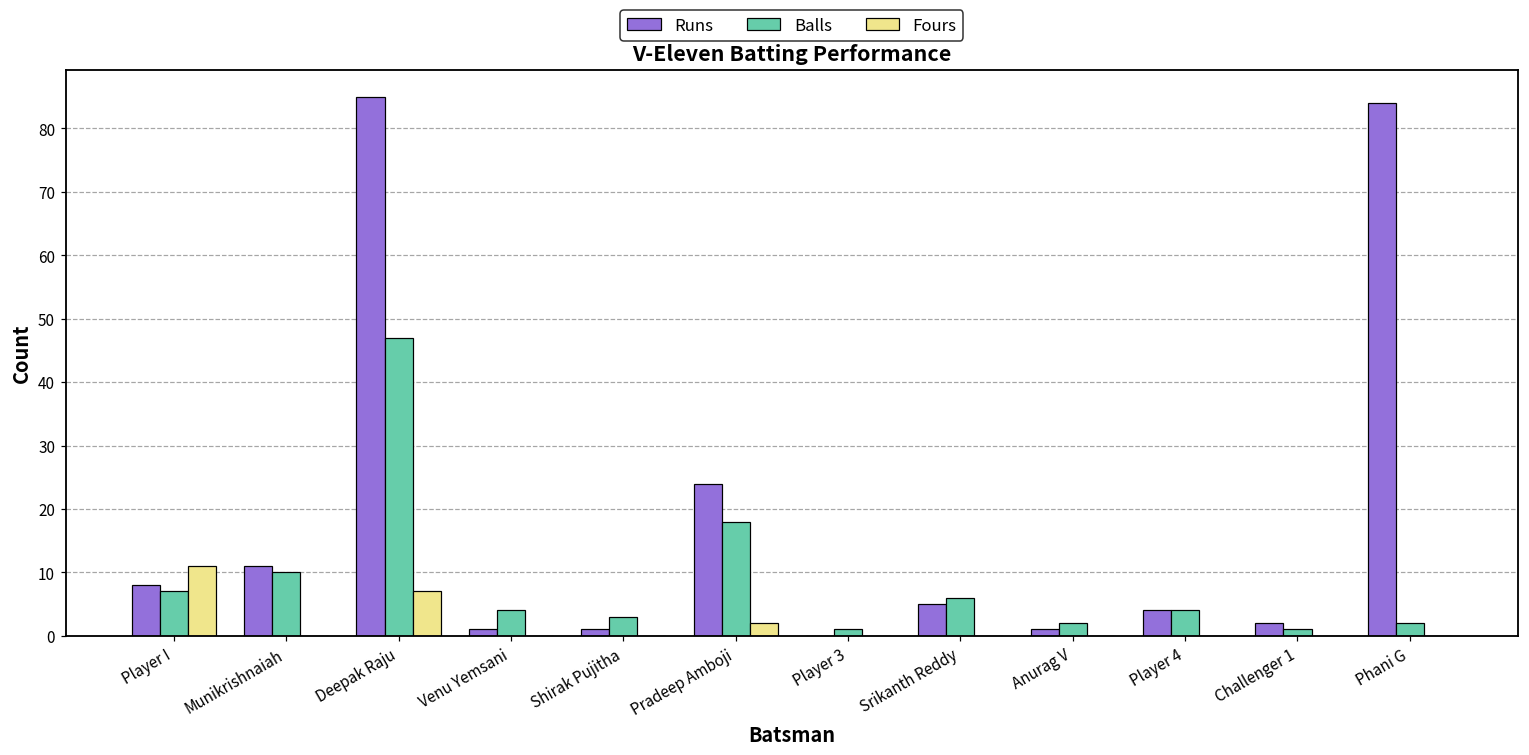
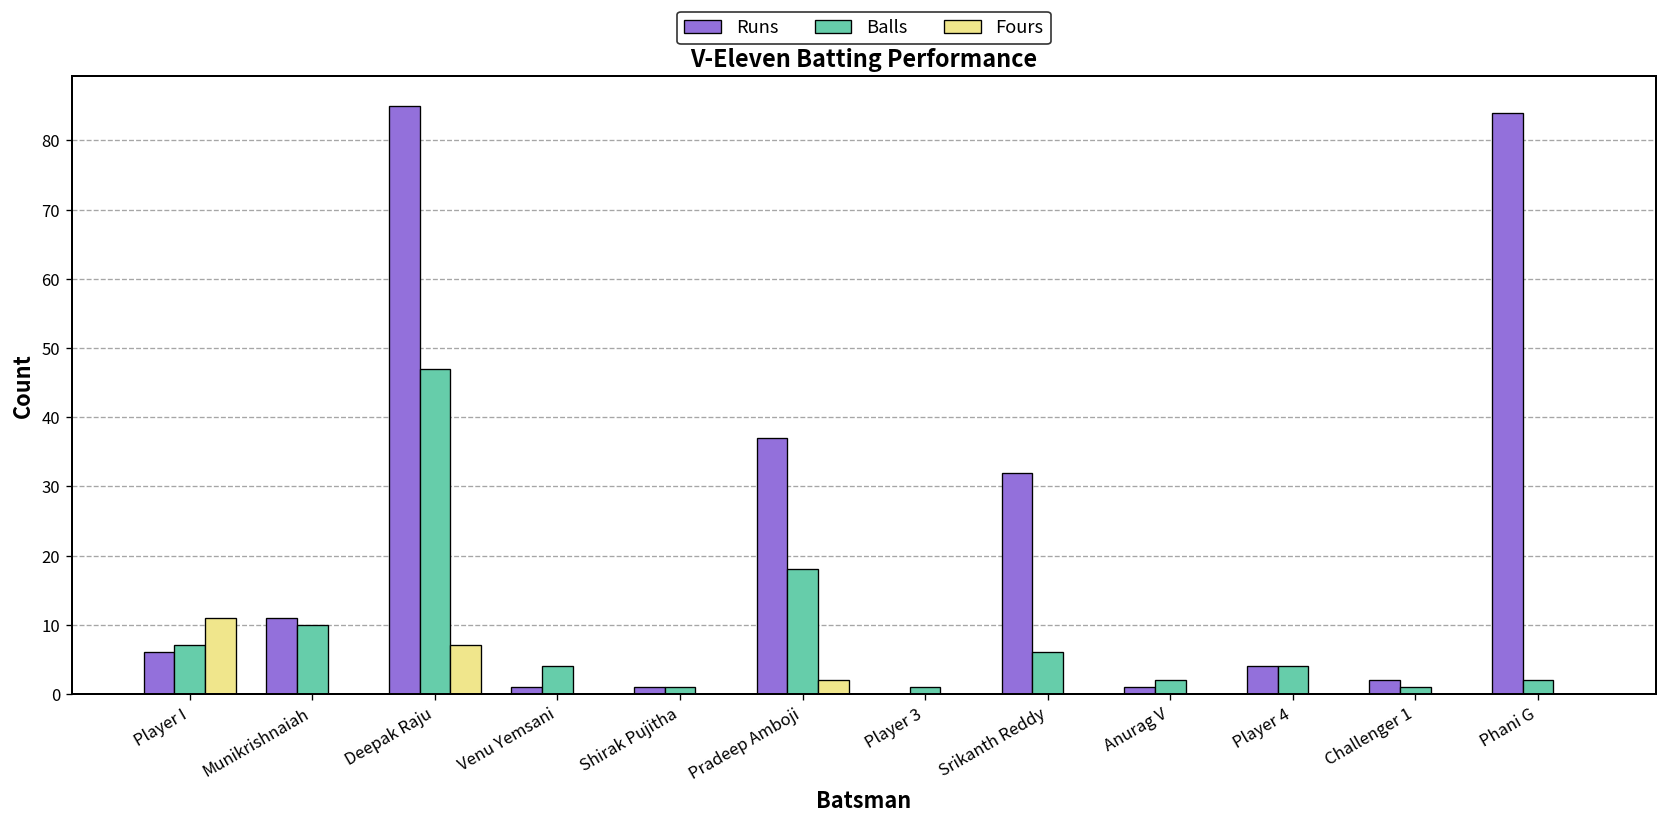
Runs, Player I: 8 -> 6
Balls, Shirak Pujitha: 3 -> 1
Runs, Pradeep Amboji: 24 -> 37
Runs, Srikanth Reddy: 5 -> 32
